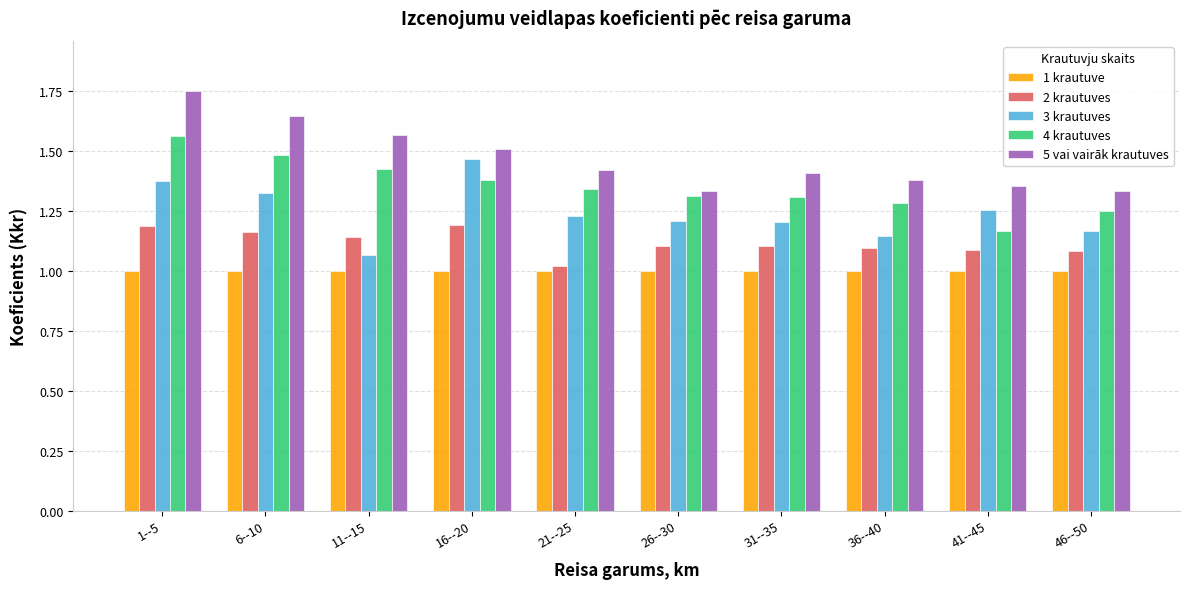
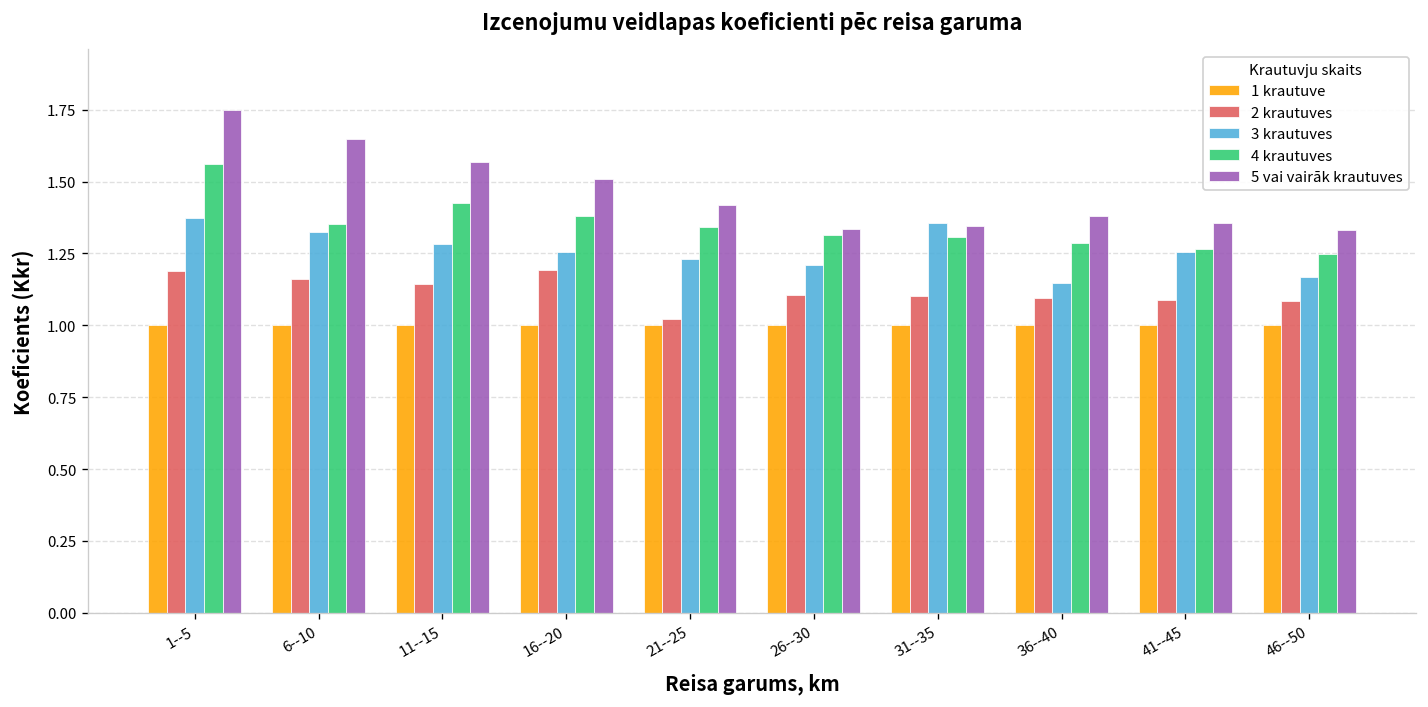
4 krautuves, 6--10: 1.49 -> 1.35
3 krautuves, 11--15: 1.07 -> 1.28
3 krautuves, 16--20: 1.47 -> 1.25
3 krautuves, 31--35: 1.20 -> 1.36
5 vai vairāk krautuves, 31--35: 1.41 -> 1.35
4 krautuves, 41--45: 1.17 -> 1.27
